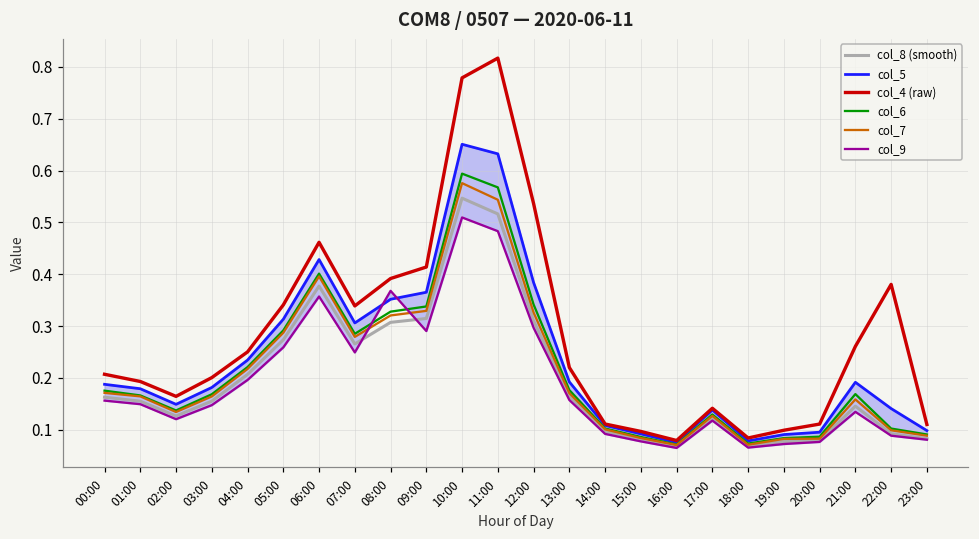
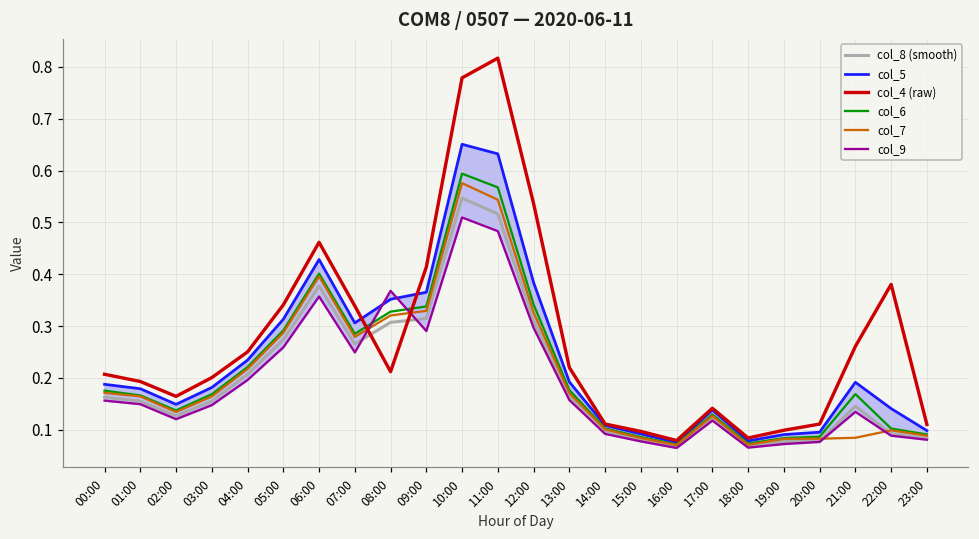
col_4 (raw), 08:00: 0.39 -> 0.21
col_7, 21:00: 0.16 -> 0.08
